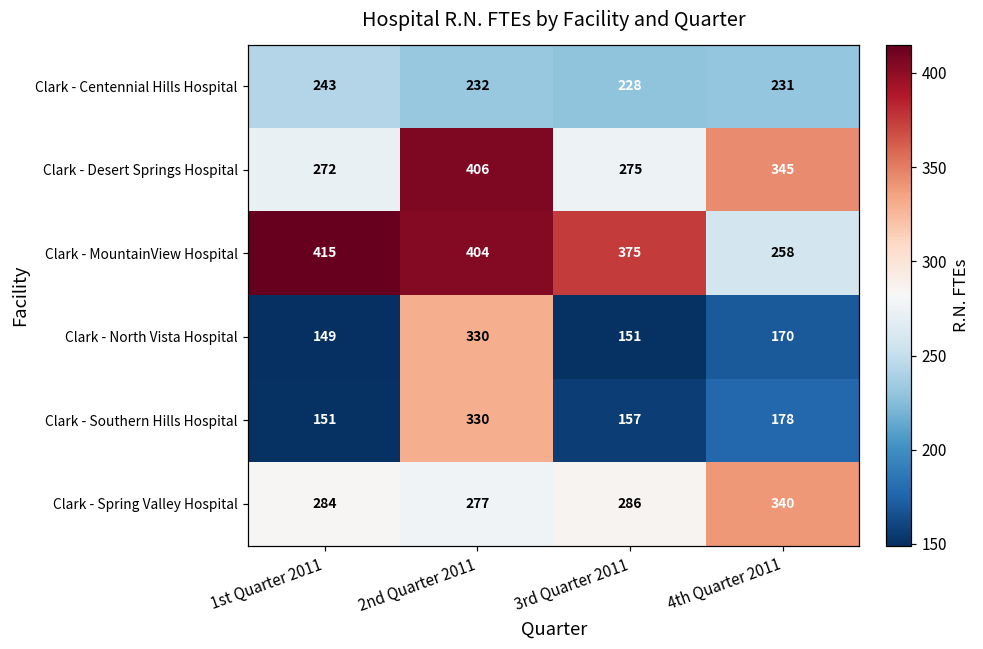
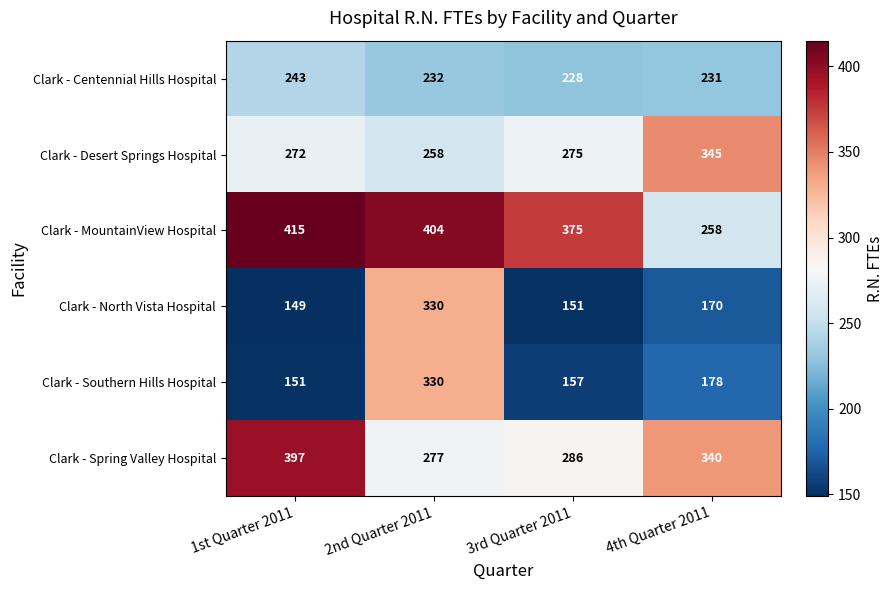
Clark - Desert Springs Hospital, 2nd Quarter 2011: 406 -> 258
Clark - Spring Valley Hospital, 1st Quarter 2011: 284 -> 397
